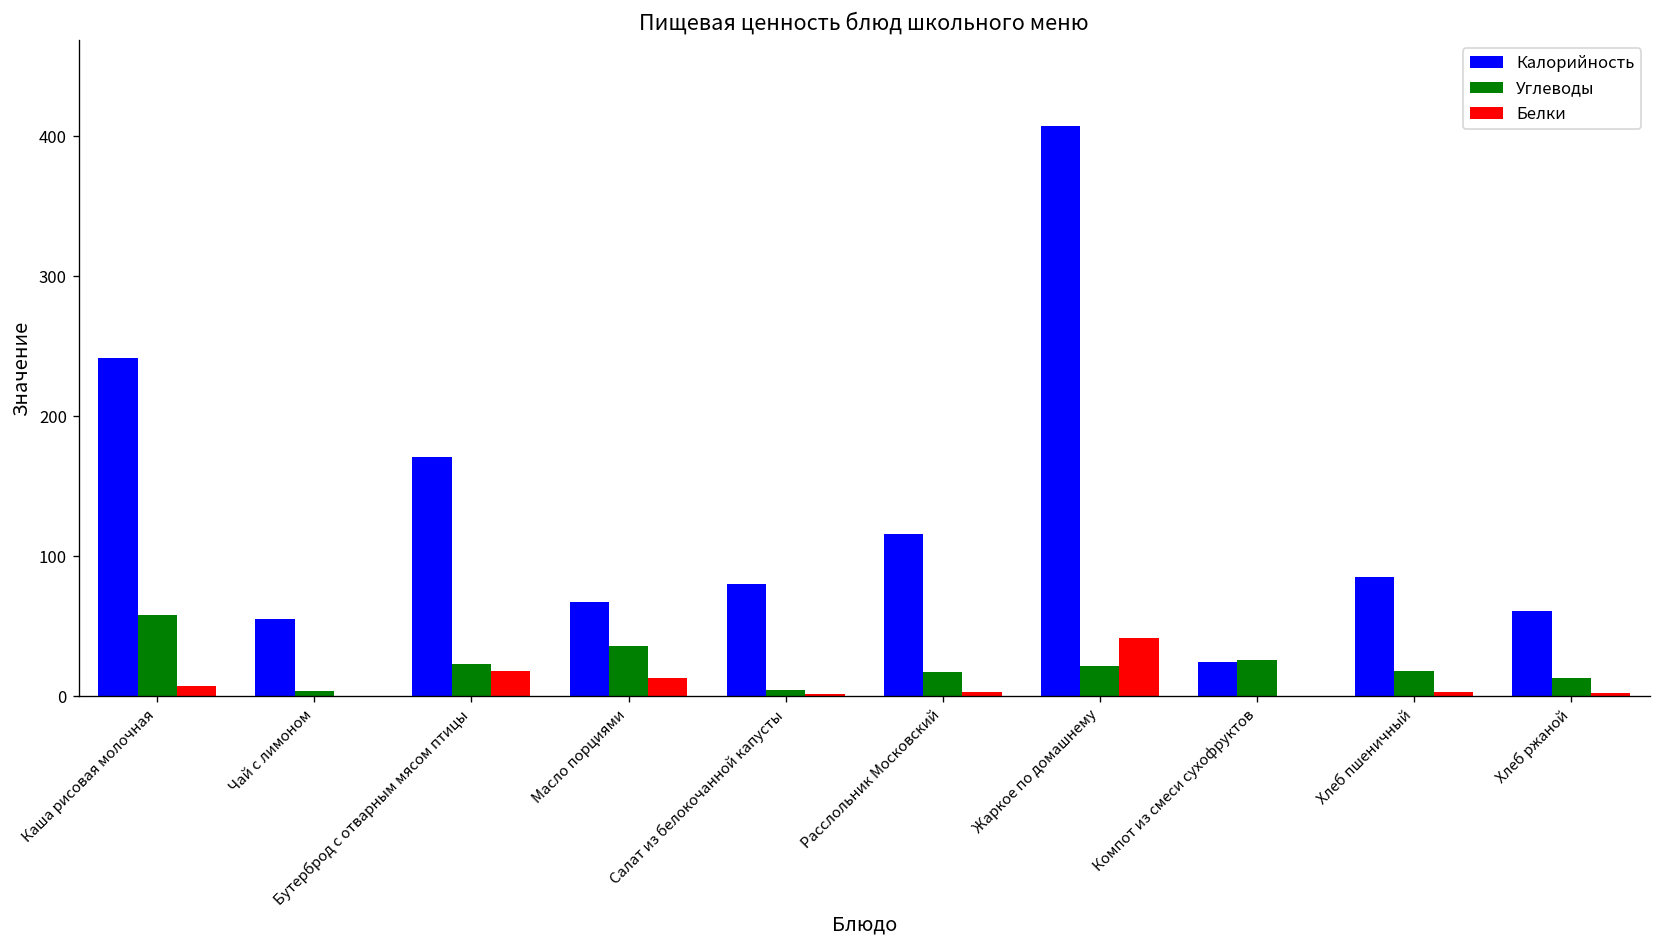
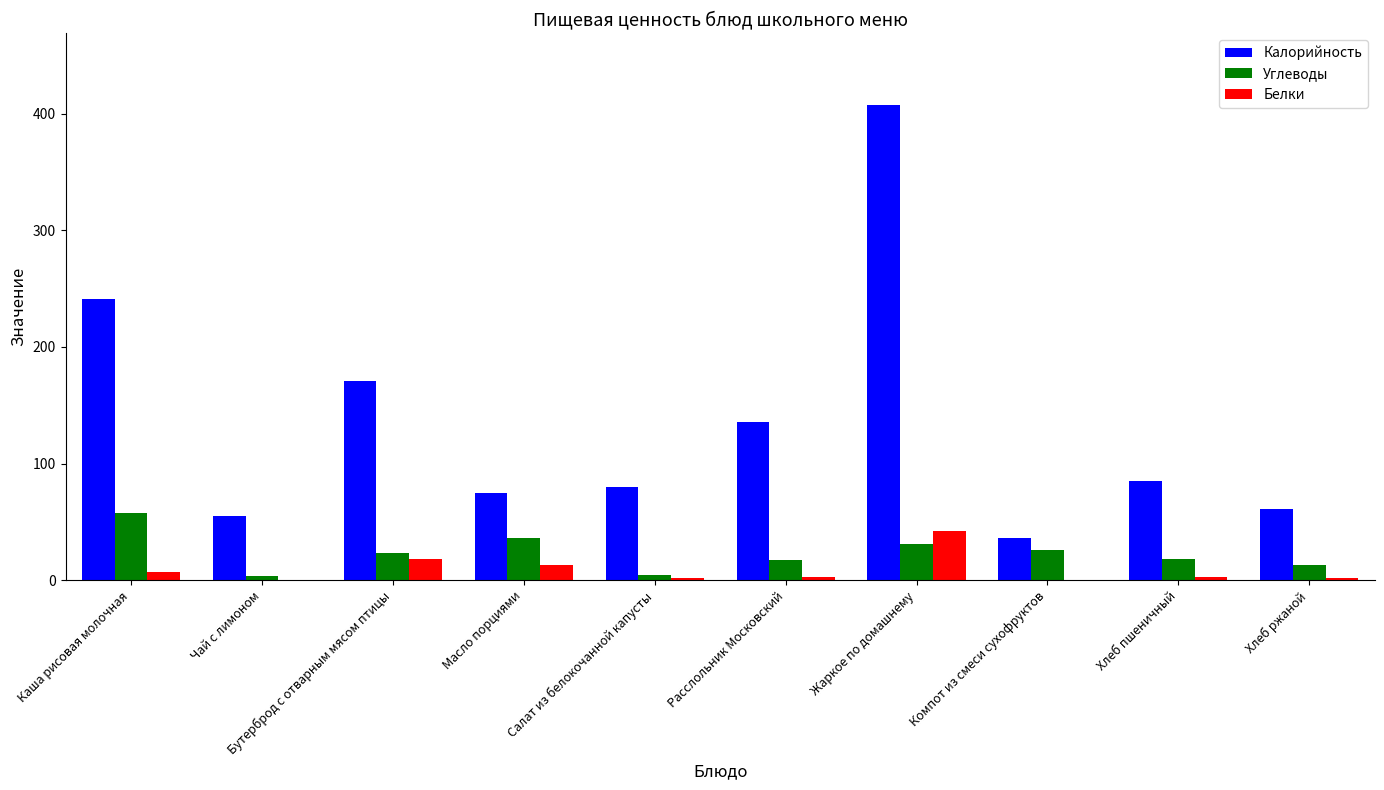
Калорийность, Масло порциями: 68 -> 75
Калорийность, Расслольник Московский: 116 -> 136
Углеводы, Жаркое по домашнему: 21 -> 31
Калорийность, Компот из смеси сухофруктов: 24 -> 36
